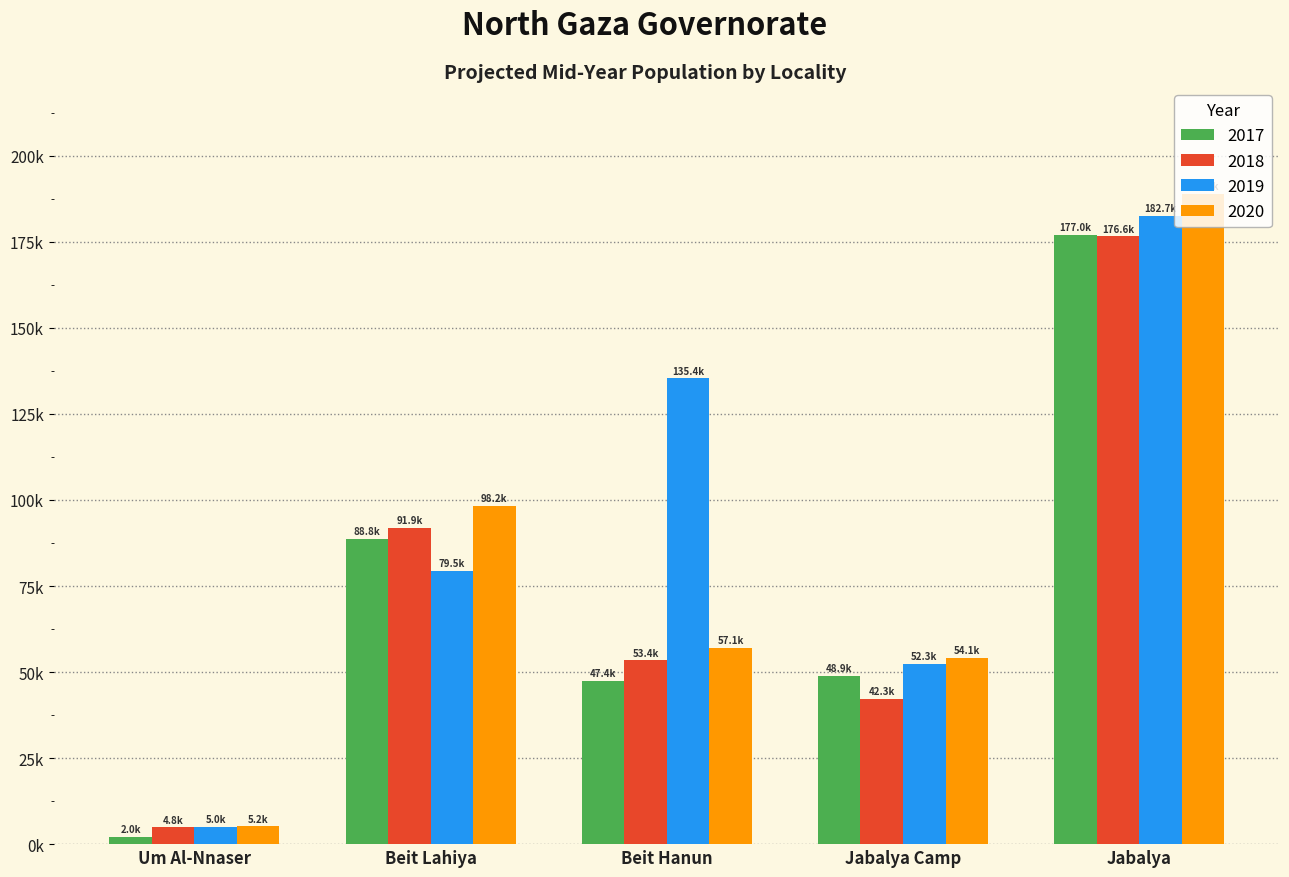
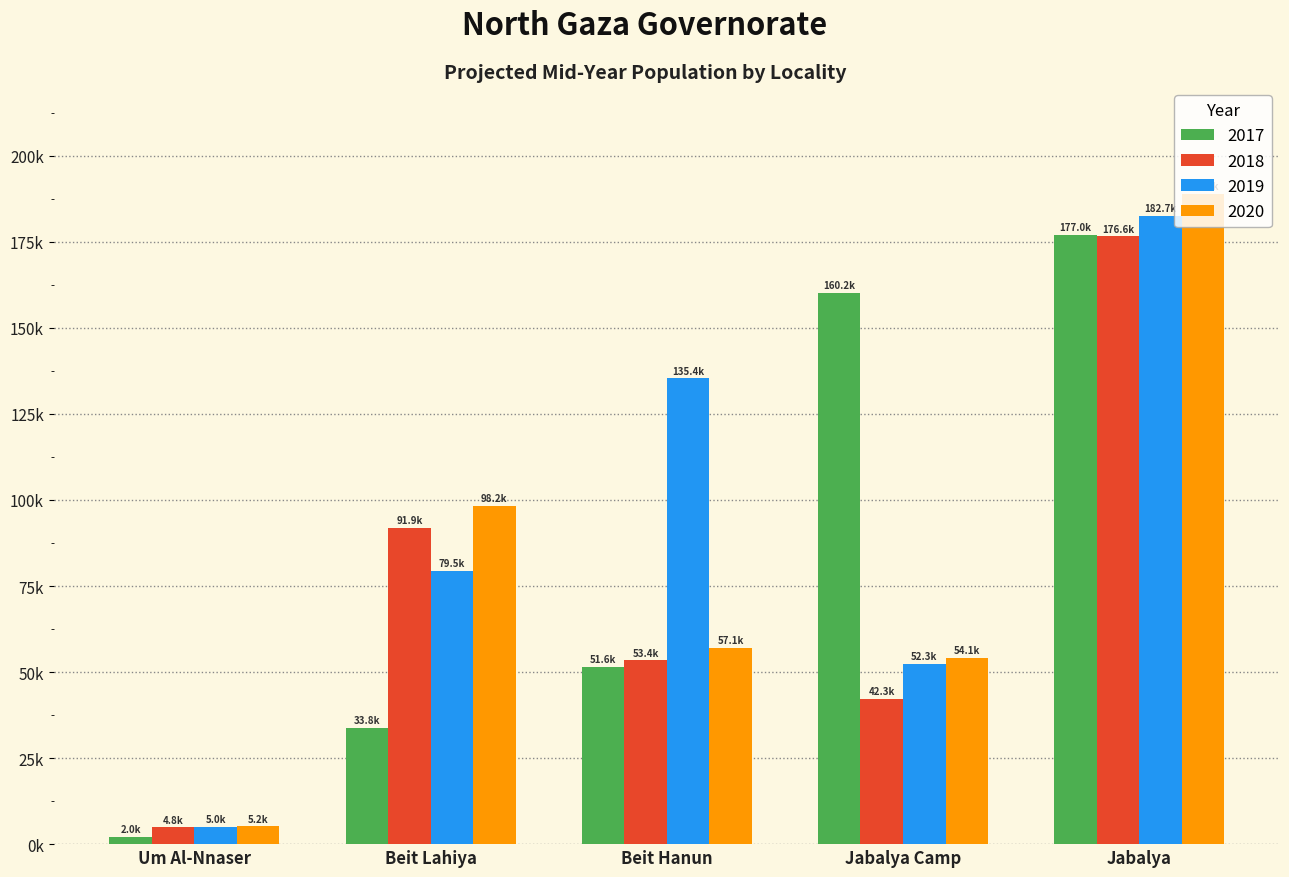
2017, Beit Lahiya: 88.8k -> 33.8k
2017, Beit Hanun: 47.4k -> 51.6k
2017, Jabalya Camp: 48.9k -> 160.2k
